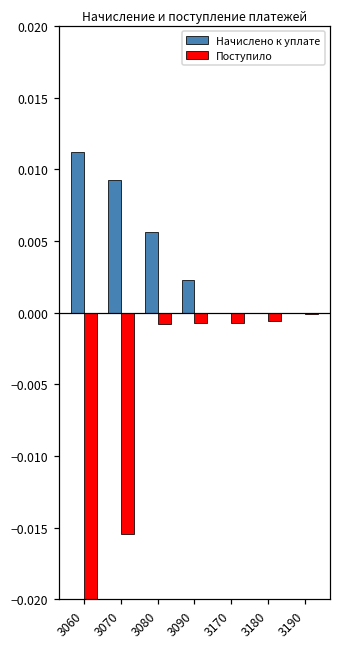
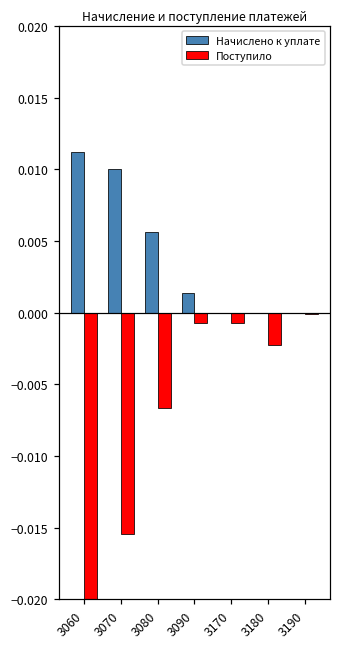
Начислено к уплате, 3070: 0.0093 -> 0.0100
Поступило, 3080: -0.0008 -> -0.0066
Начислено к уплате, 3090: 0.0023 -> 0.0014
Поступило, 3180: -0.0006 -> -0.0022
